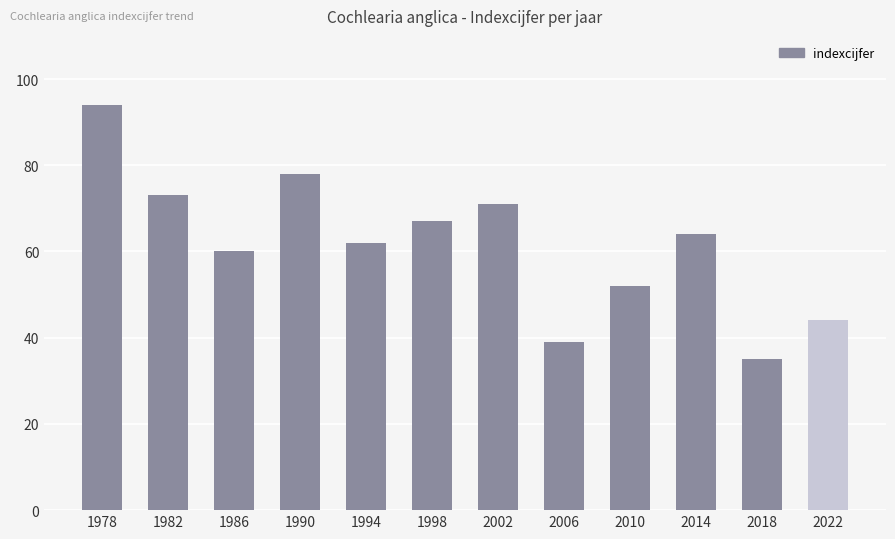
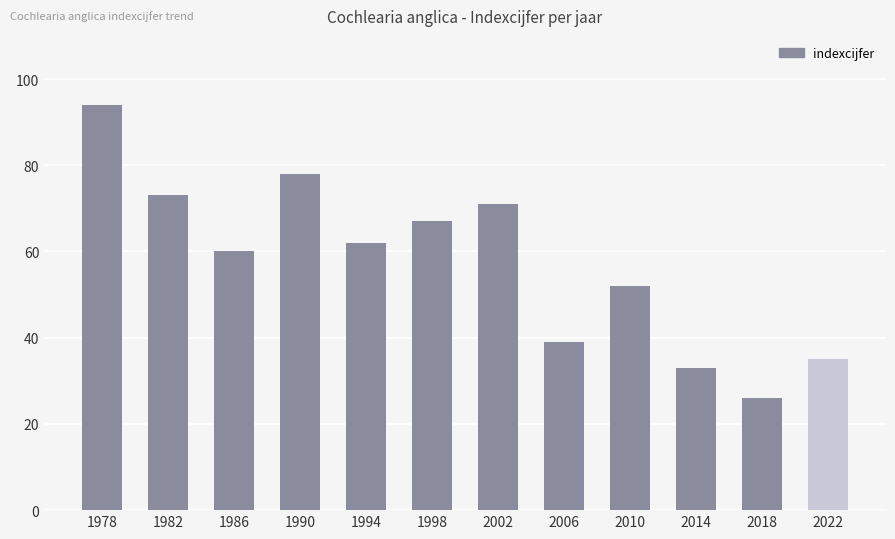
2014: 64 -> 33
2018: 35 -> 26
2022: 44 -> 35
